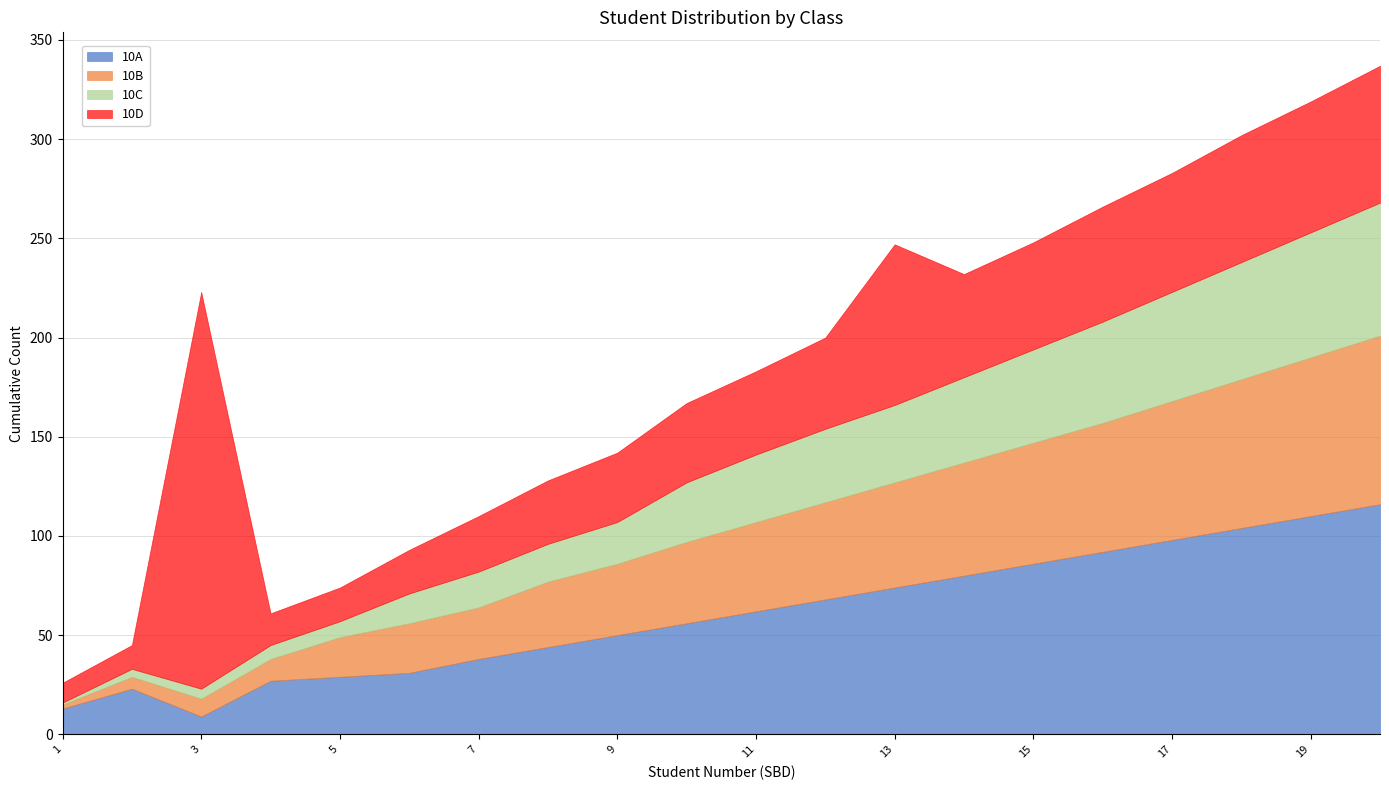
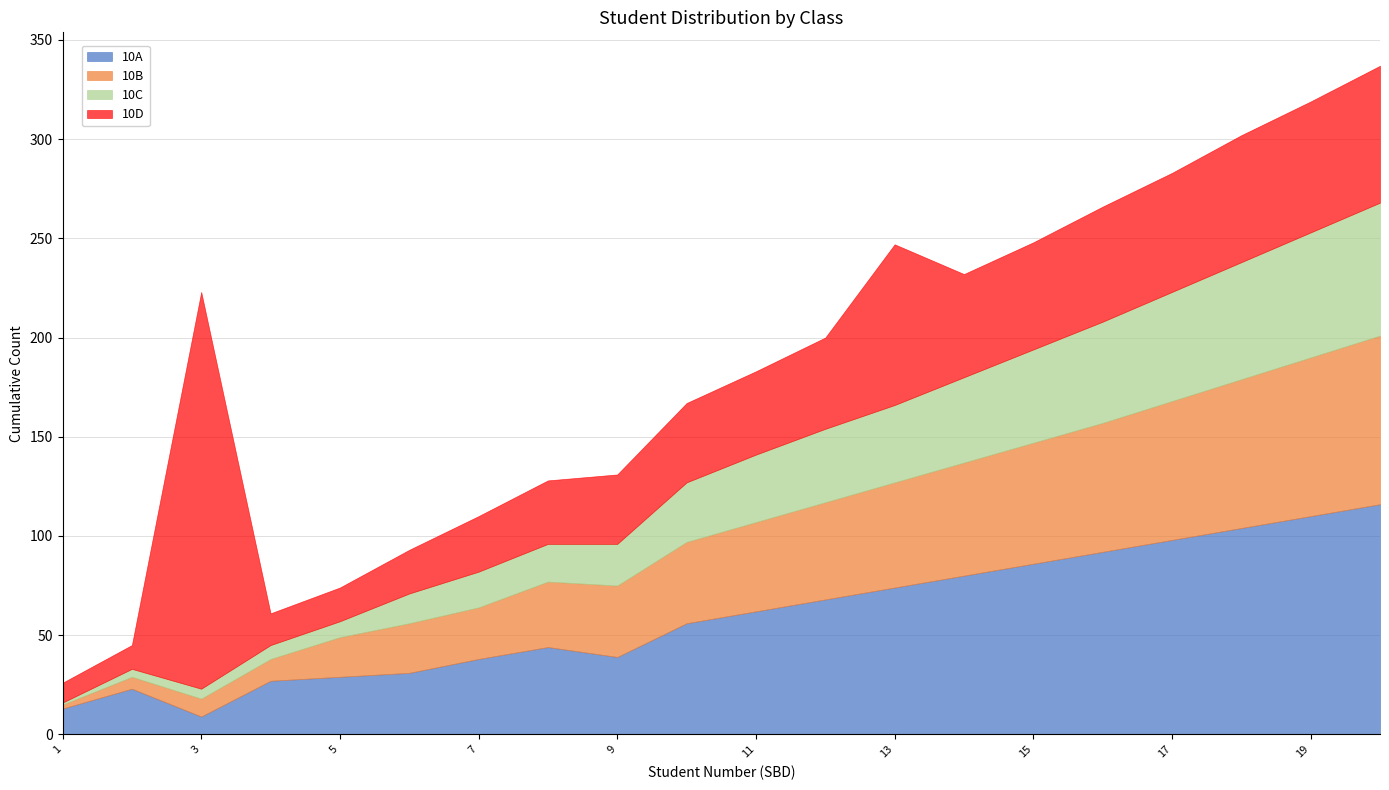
10A, 9: 50 -> 39
